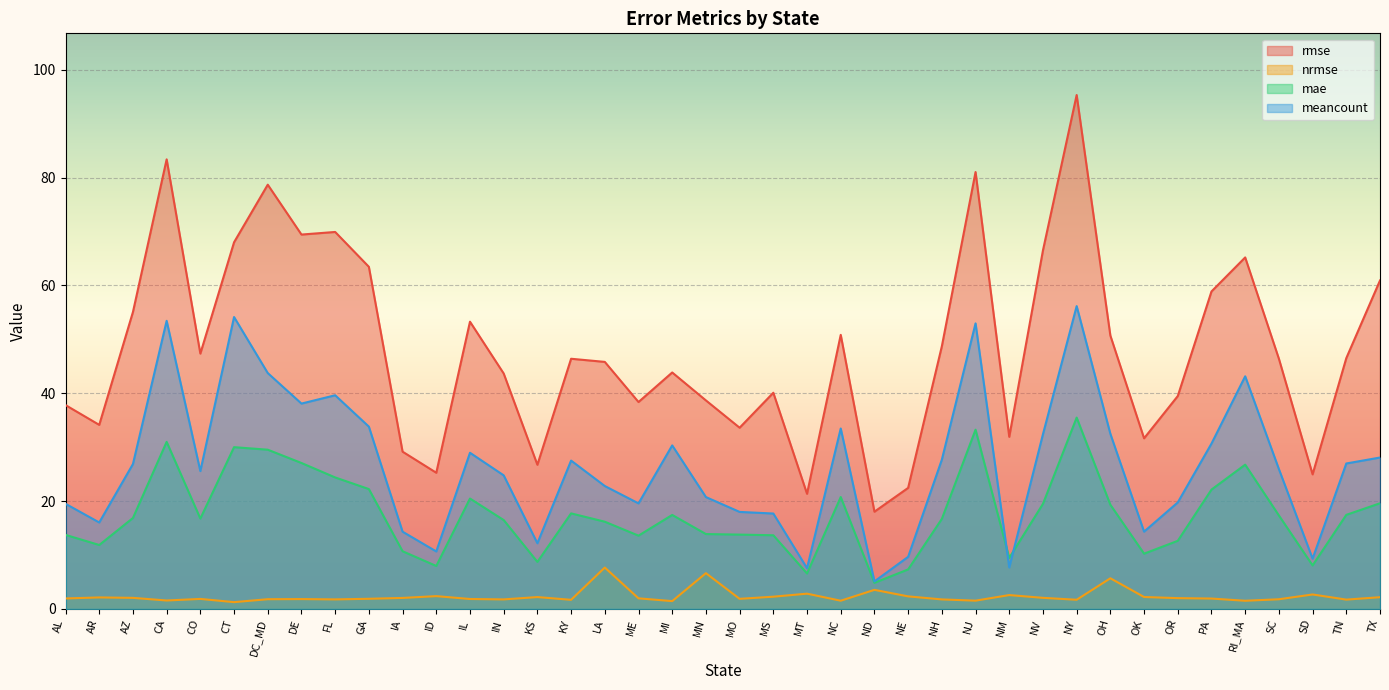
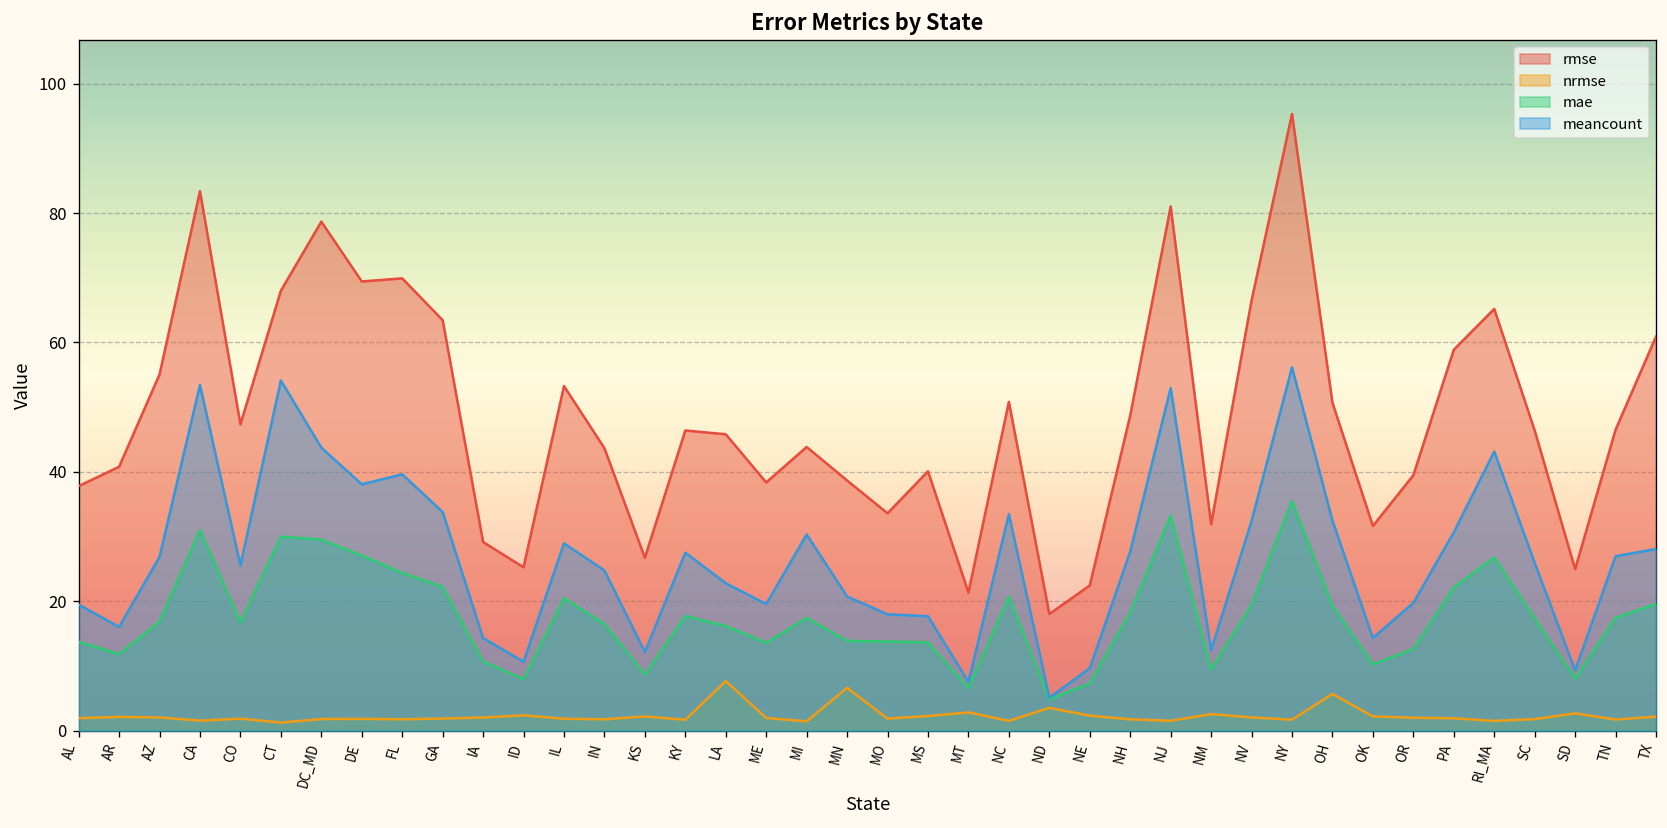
rmse, AR: 34 -> 41
mae, NH: 17 -> 18
meancount, NM: 8 -> 12
